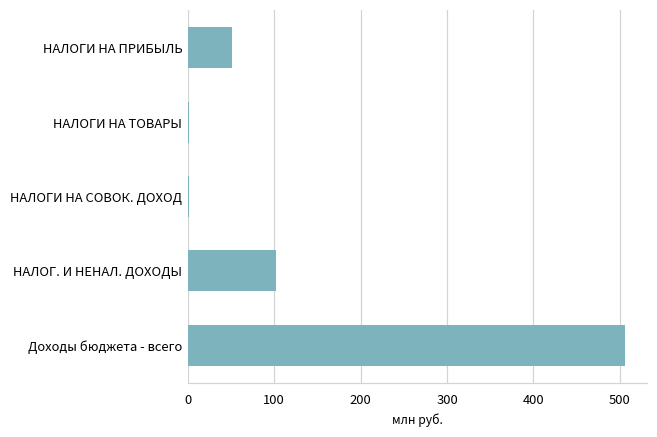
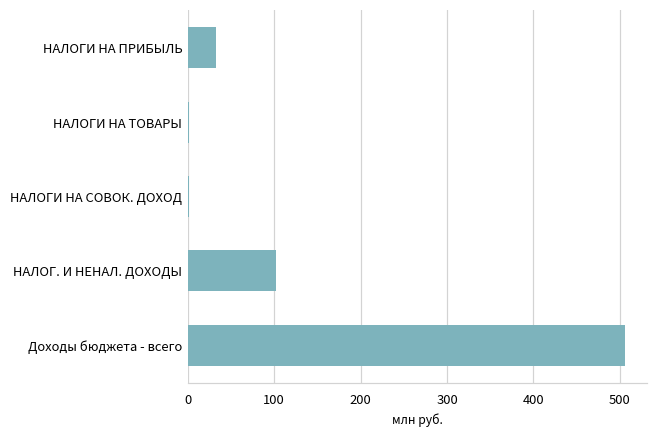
НАЛОГИ НА ПРИБЫЛЬ: 50 -> 30
